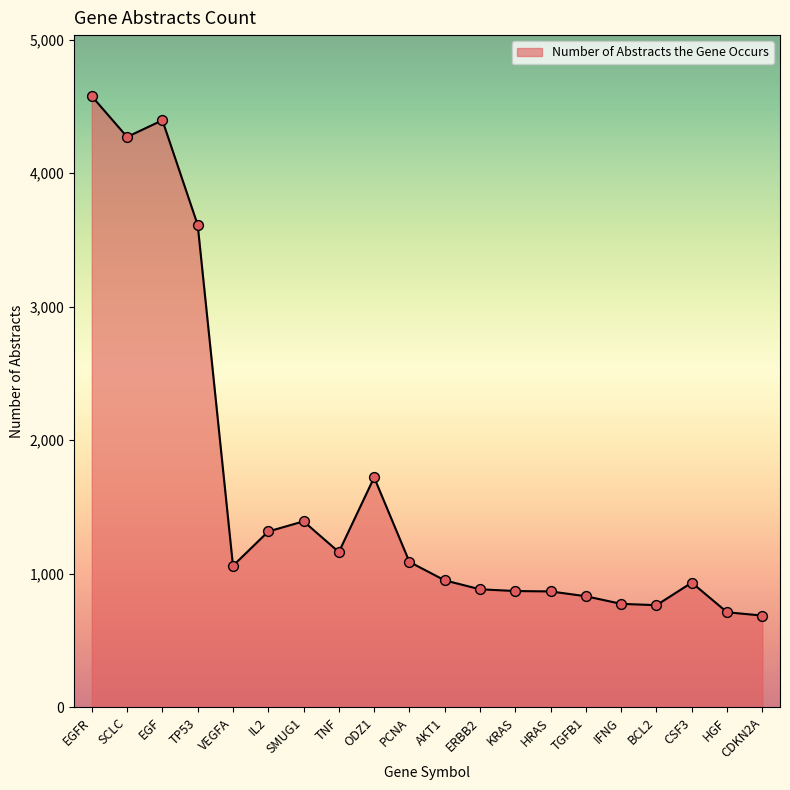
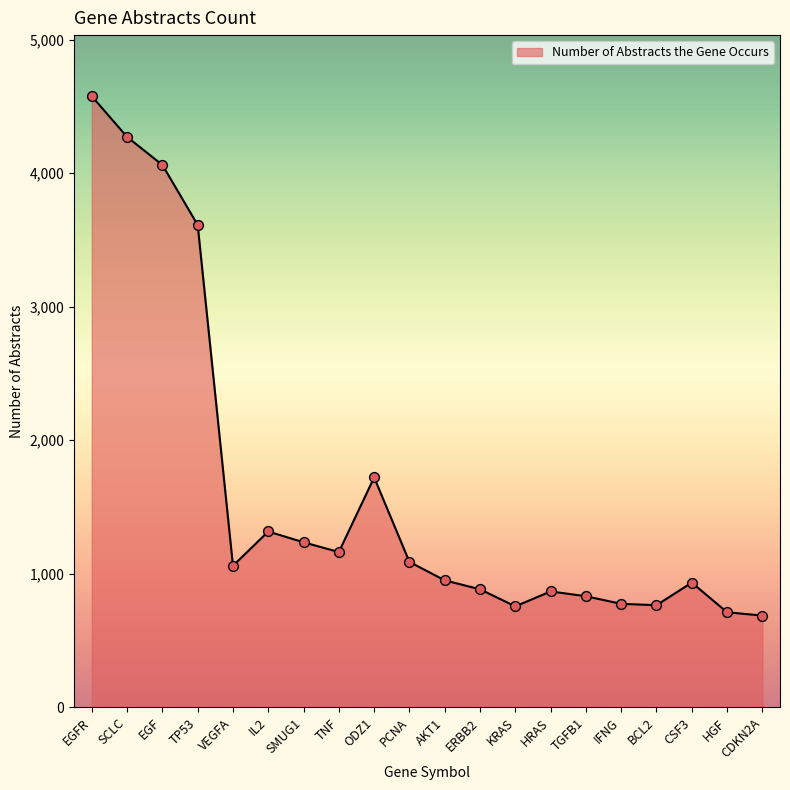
EGF: 4,400 -> 4,060
SMUG1: 1,390 -> 1,240
KRAS: 870 -> 760
